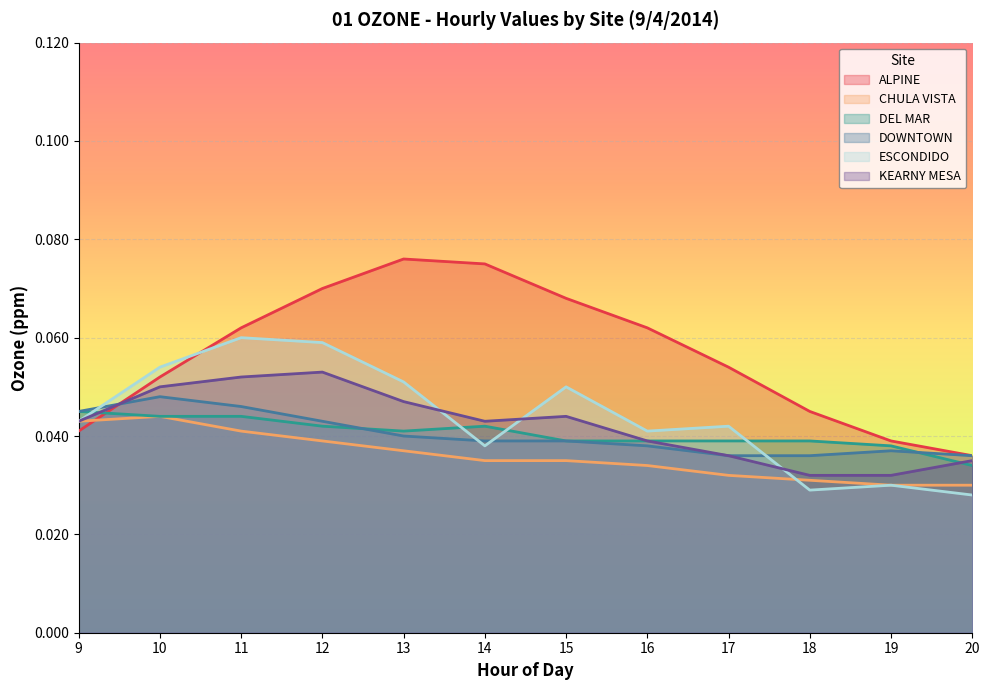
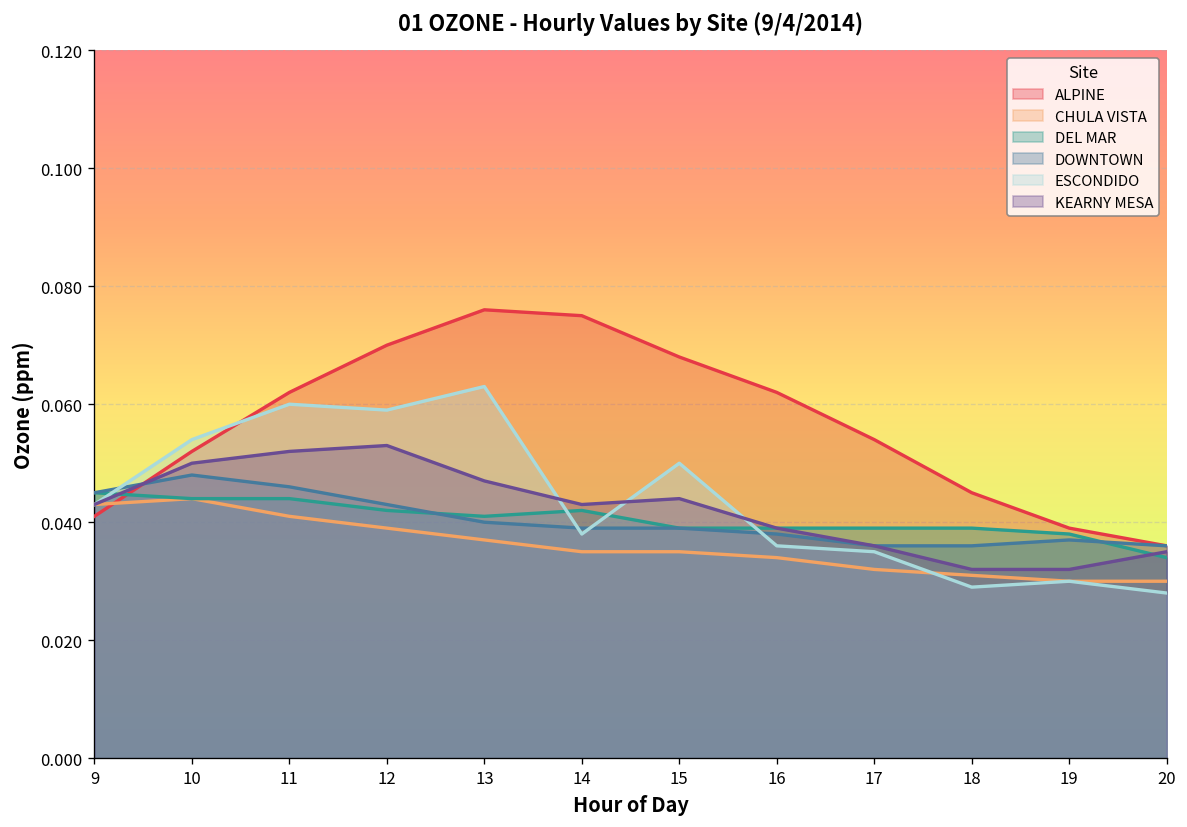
ESCONDIDO, 13: 0.051 -> 0.063
ESCONDIDO, 16: 0.041 -> 0.036
ESCONDIDO, 17: 0.042 -> 0.035
